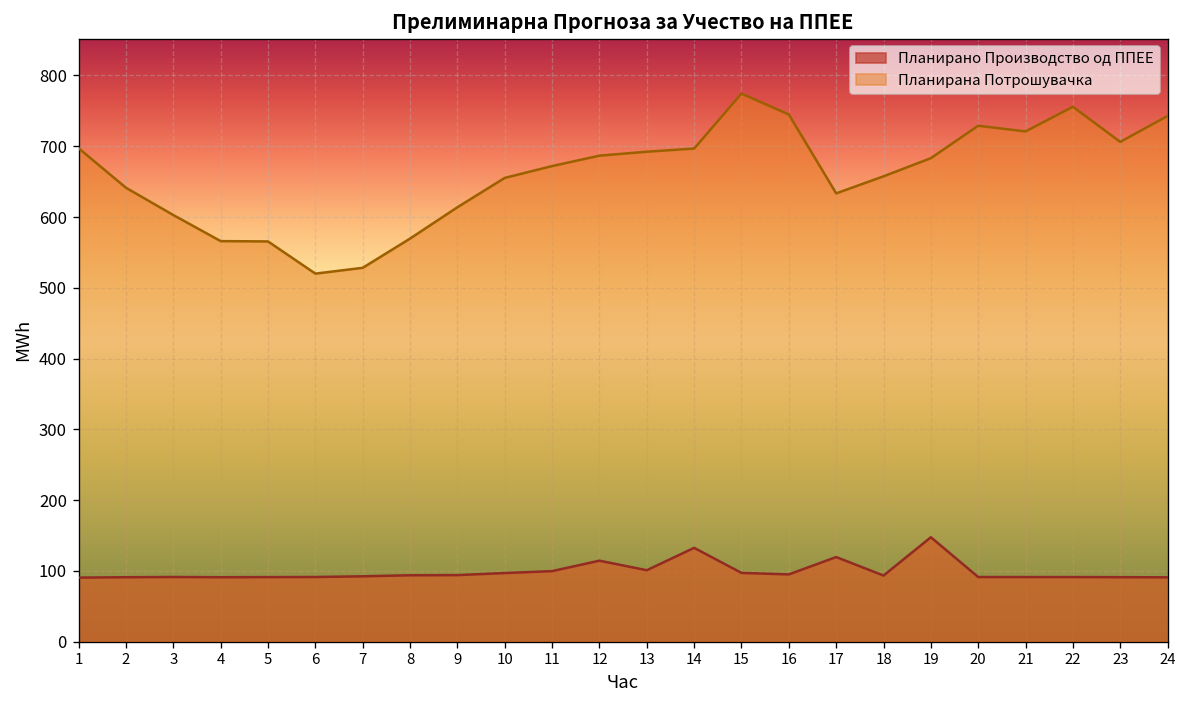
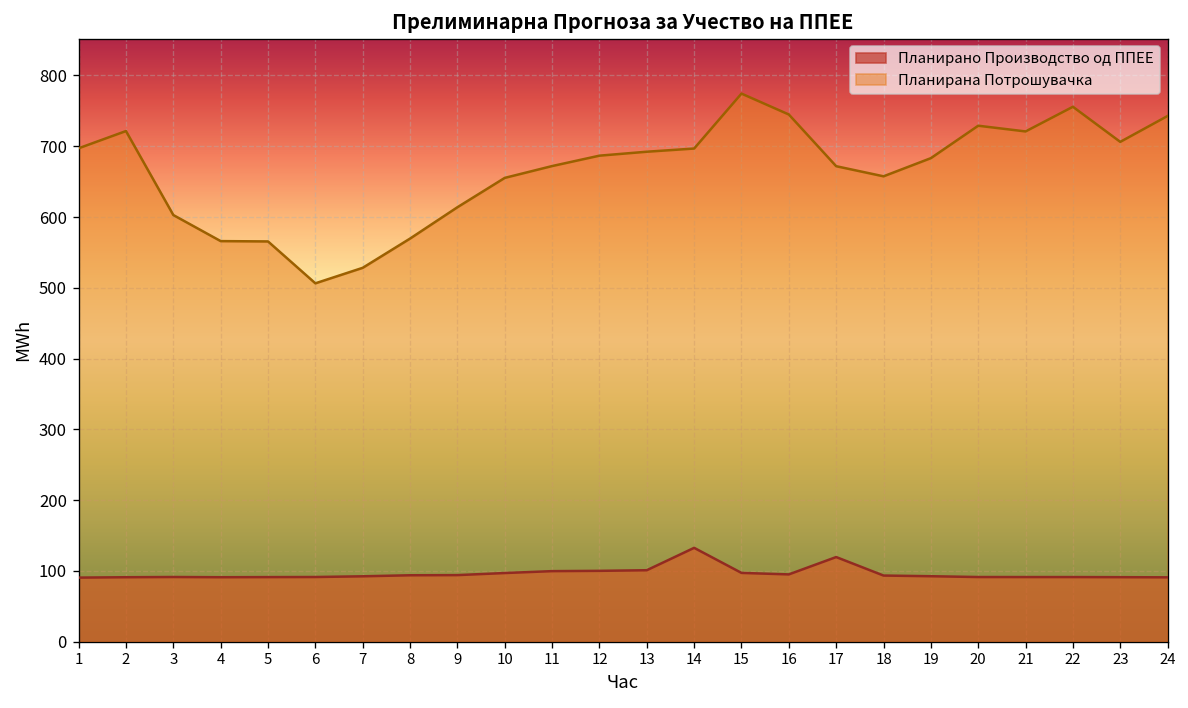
Планирана Потрошувачка, 2: 640 -> 720
Планирана Потрошувачка, 6: 520 -> 510
Планирано Производство од ППЕЕ, 12: 110 -> 100
Планирана Потрошувачка, 17: 630 -> 670
Планирано Производство од ППЕЕ, 19: 150 -> 90
